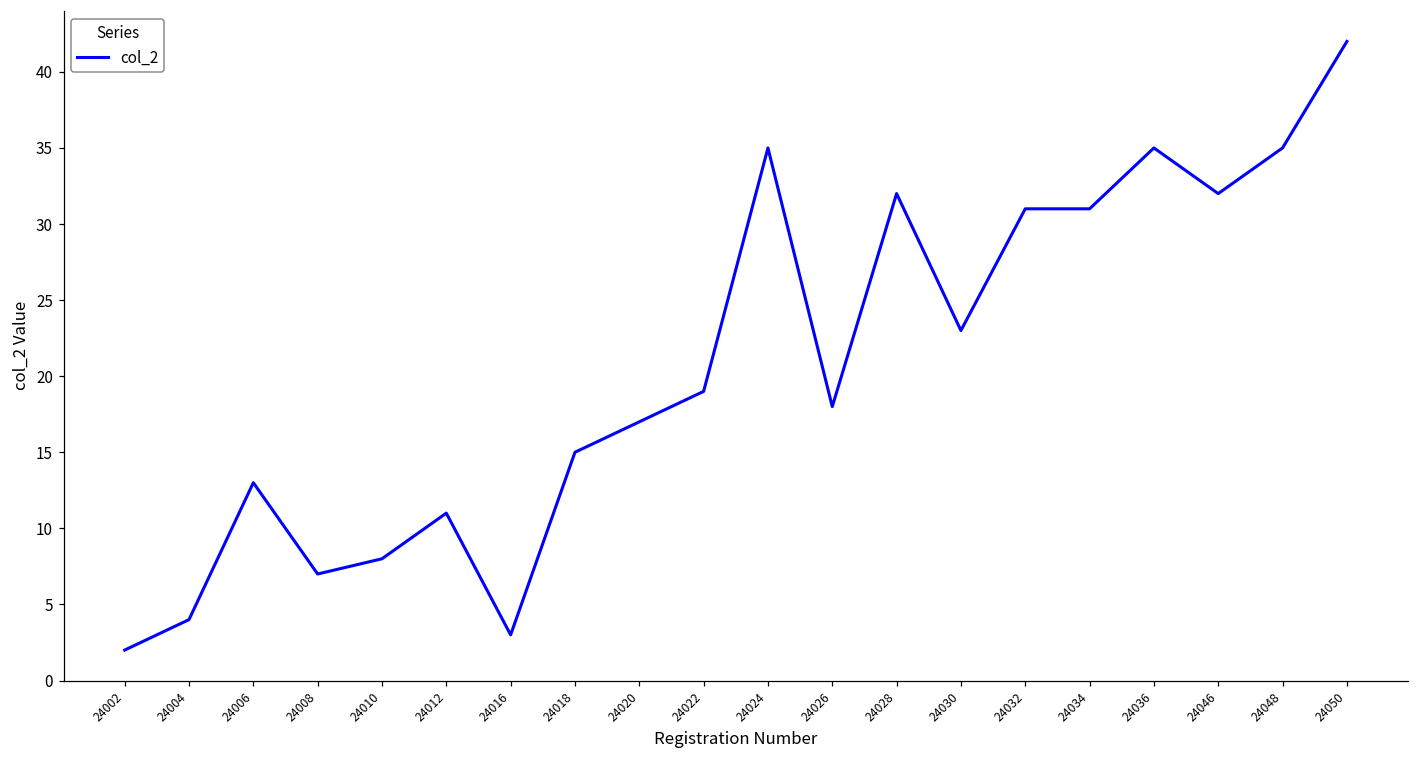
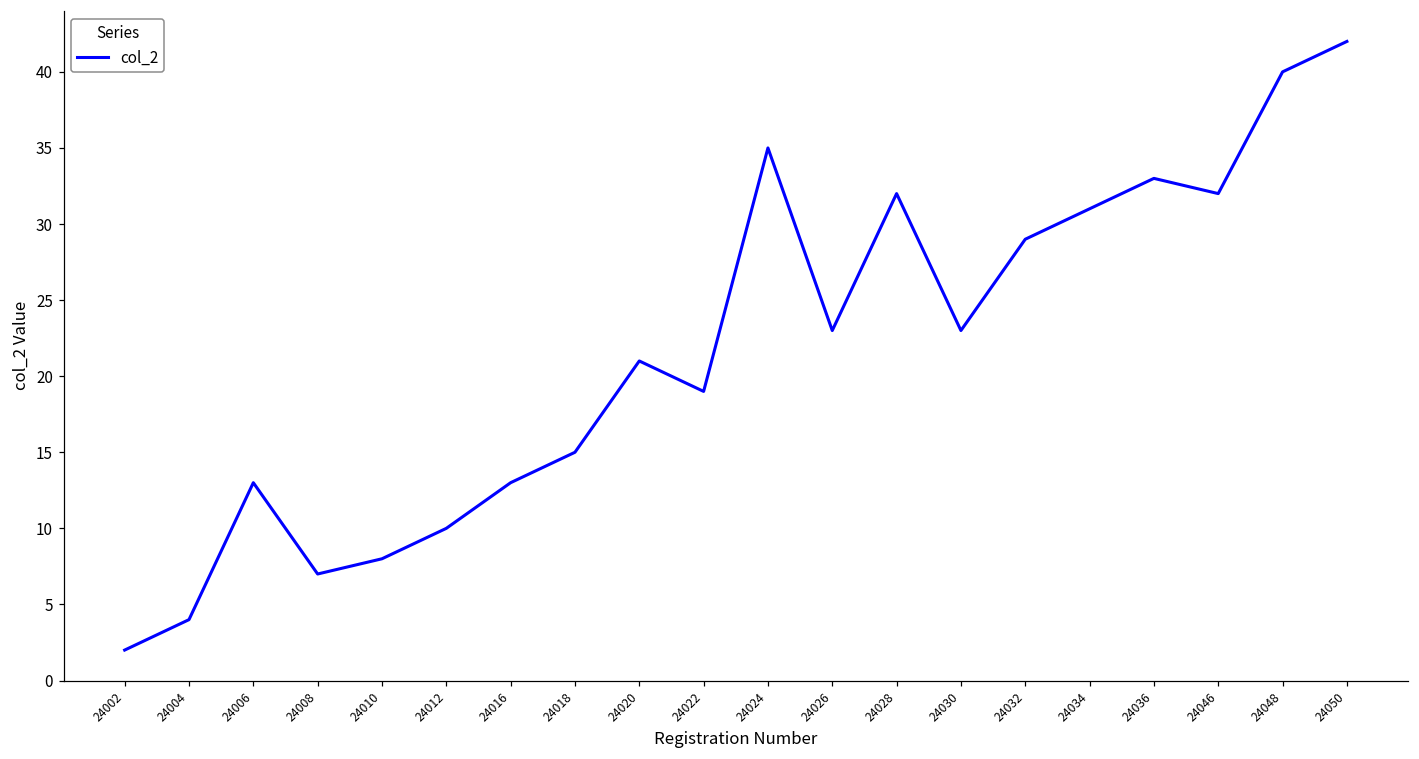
24012: 11 -> 10
24016: 3 -> 13
24020: 17 -> 21
24026: 18 -> 23
24032: 31 -> 29
24036: 35 -> 33
24048: 35 -> 40
